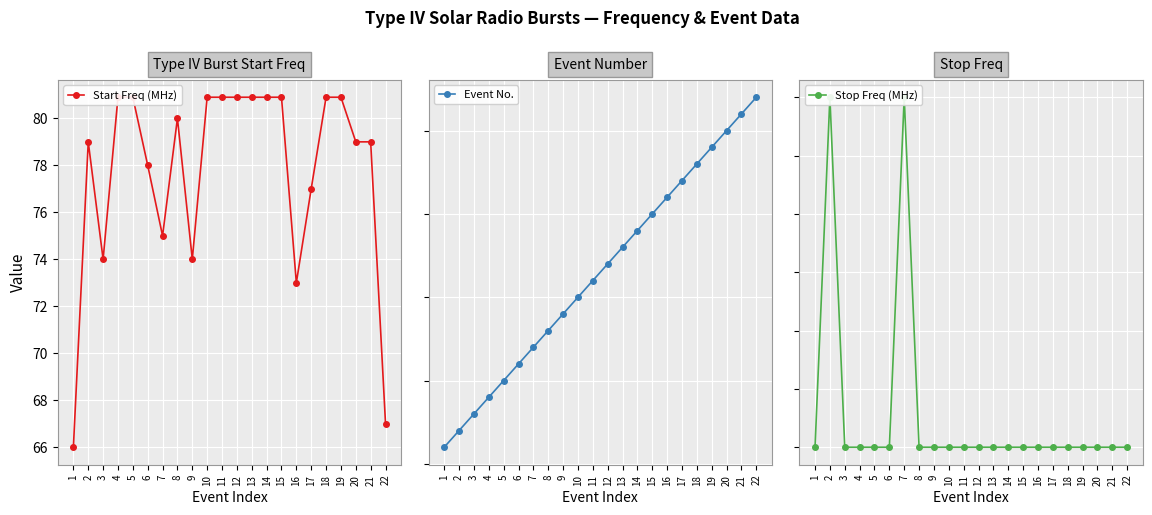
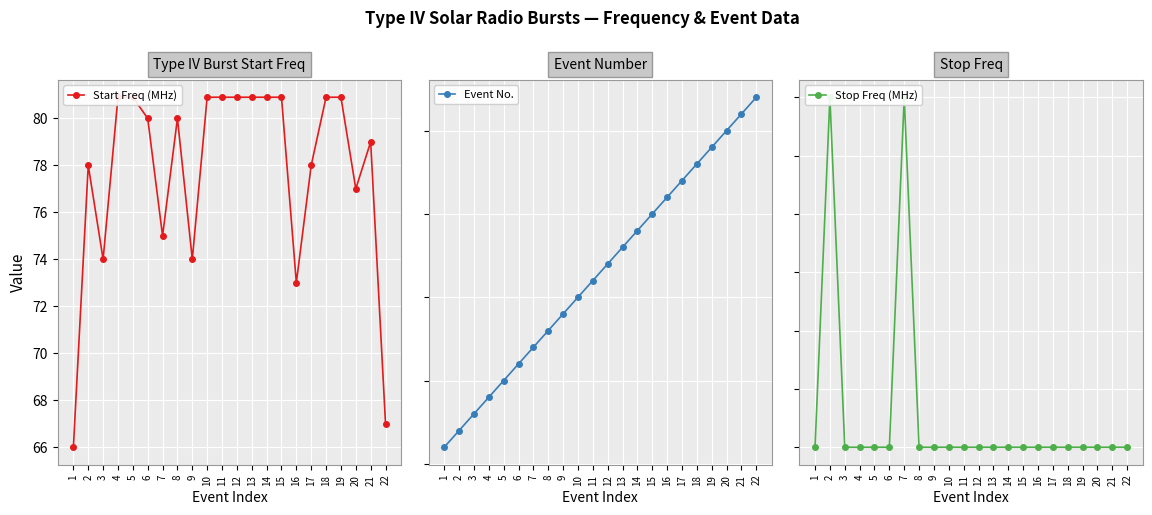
Type IV Burst Start Freq, 2: 79 -> 78
Type IV Burst Start Freq, 6: 78 -> 80
Type IV Burst Start Freq, 17: 77 -> 78
Type IV Burst Start Freq, 20: 79 -> 77
